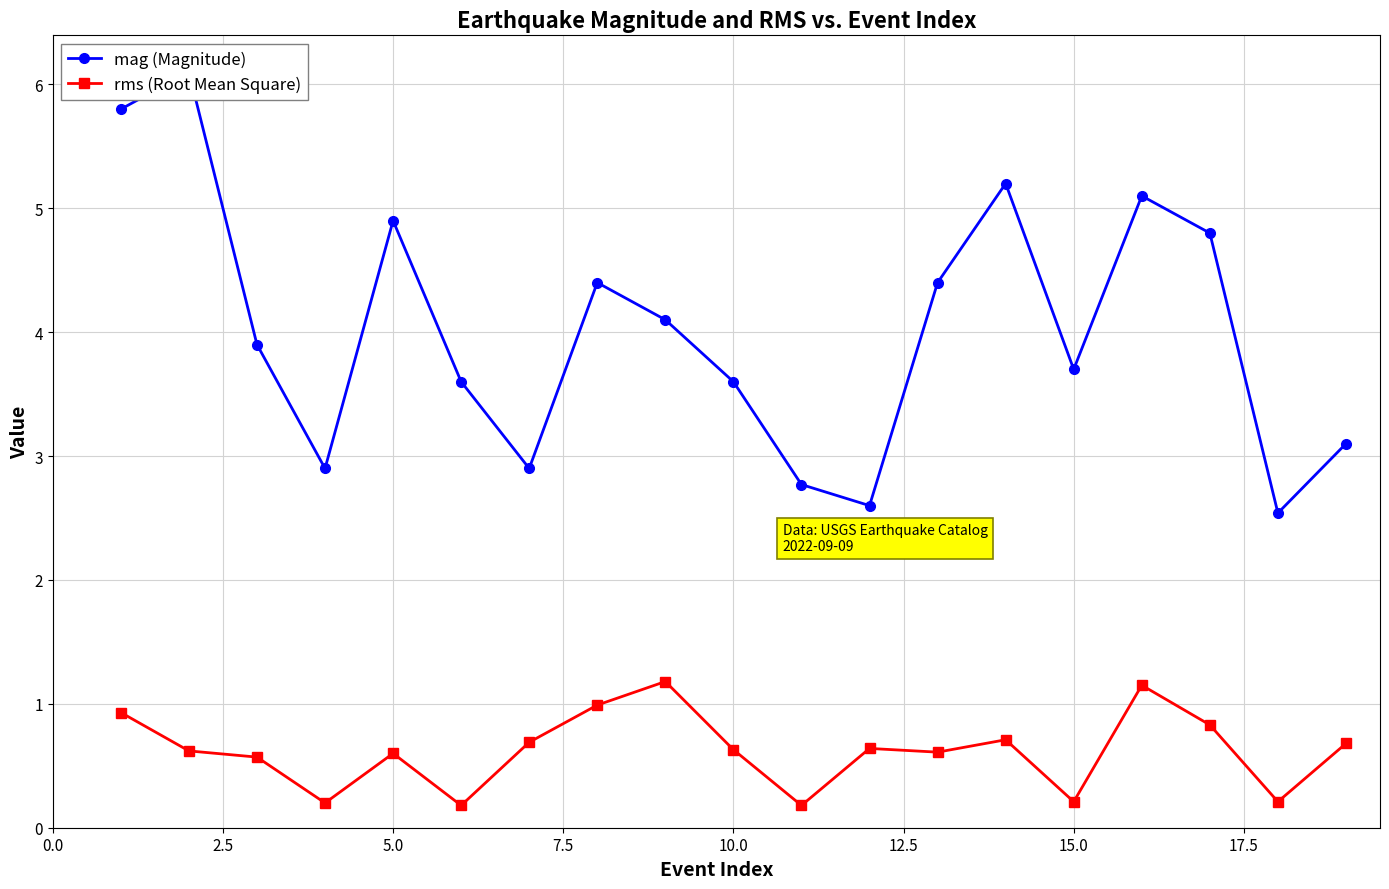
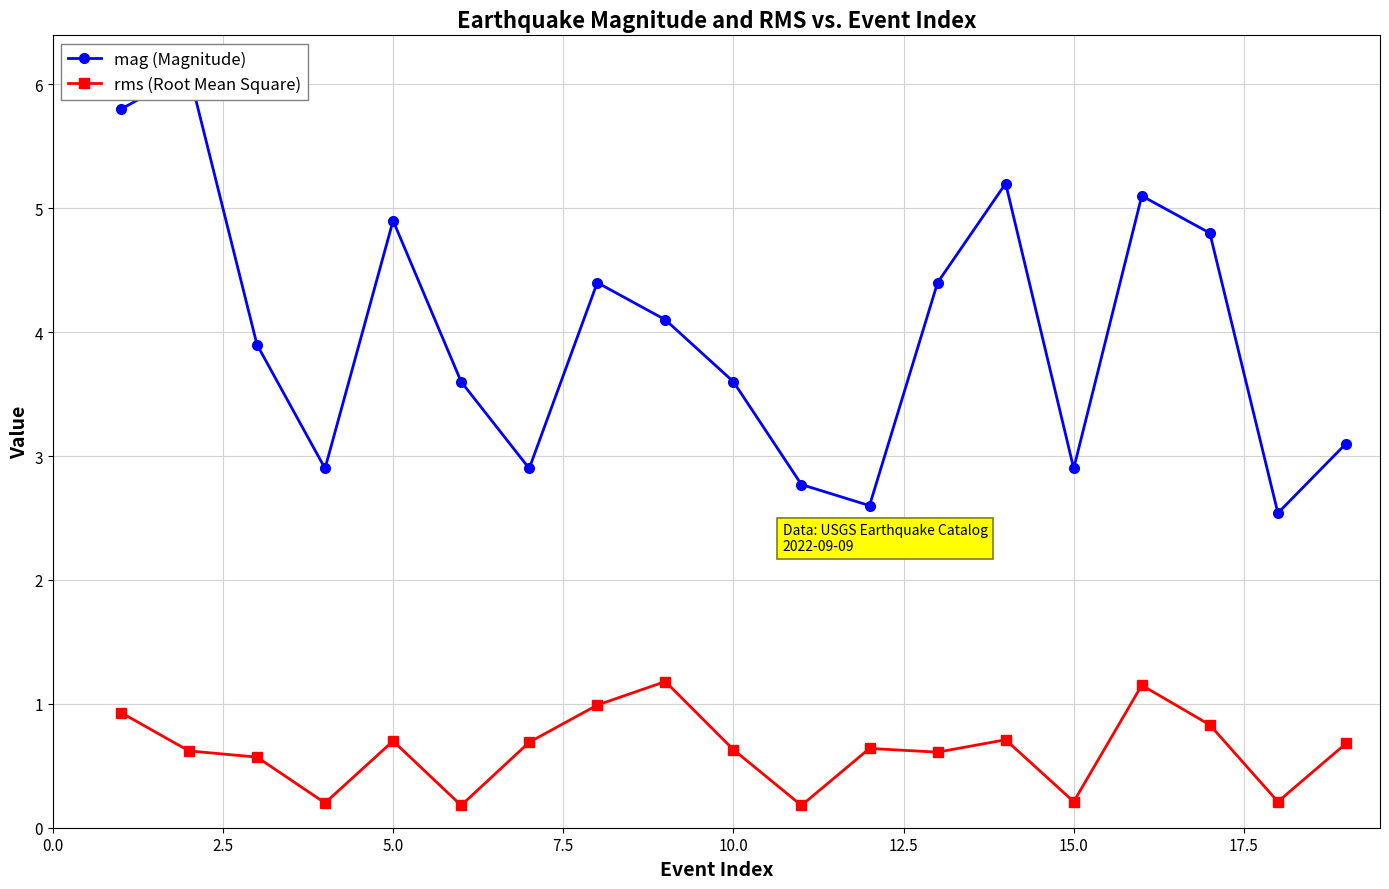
rms (Root Mean Square), 5.0: 0.6 -> 0.7
mag (Magnitude), 15.0: 3.7 -> 2.9
